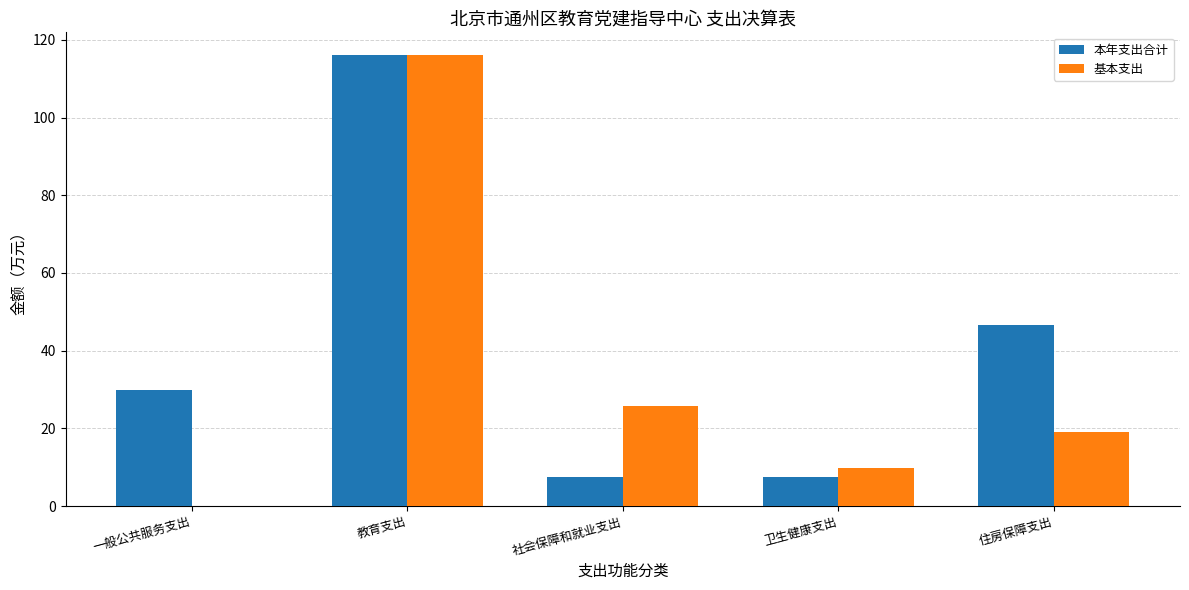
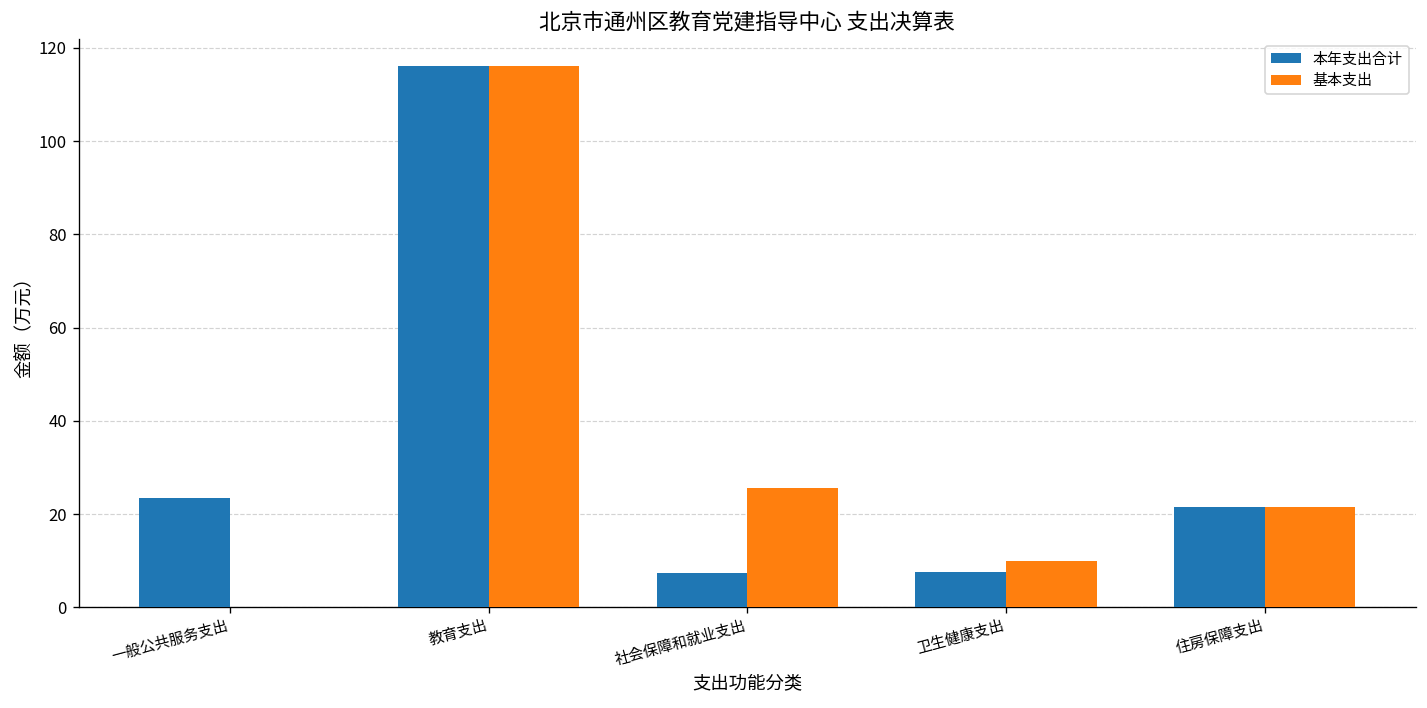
本年支出合计, 一般公共服务支出: 30 -> 23
本年支出合计, 住房保障支出: 47 -> 21
基本支出, 住房保障支出: 19 -> 21
